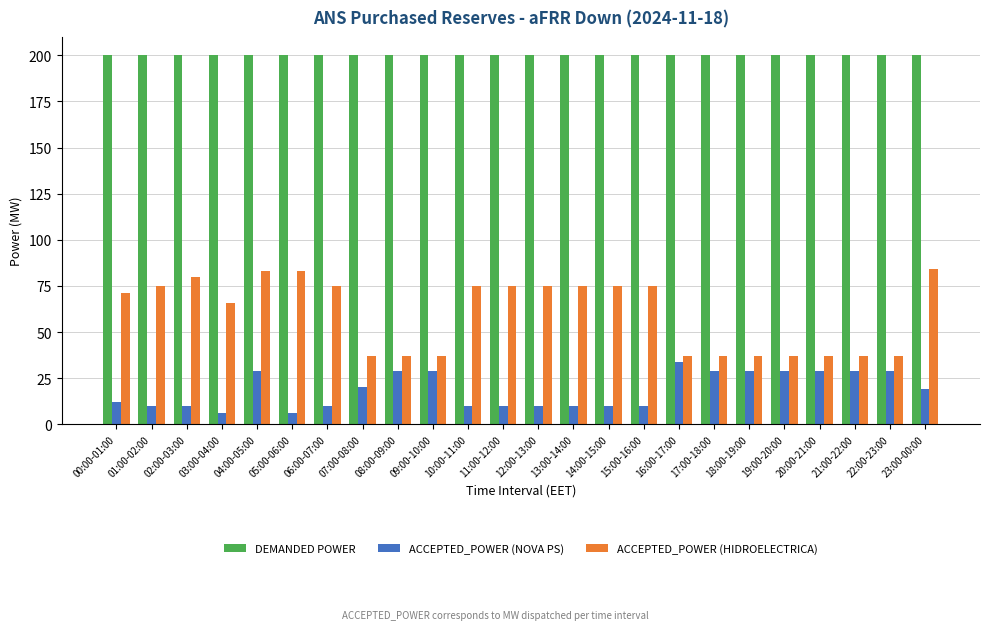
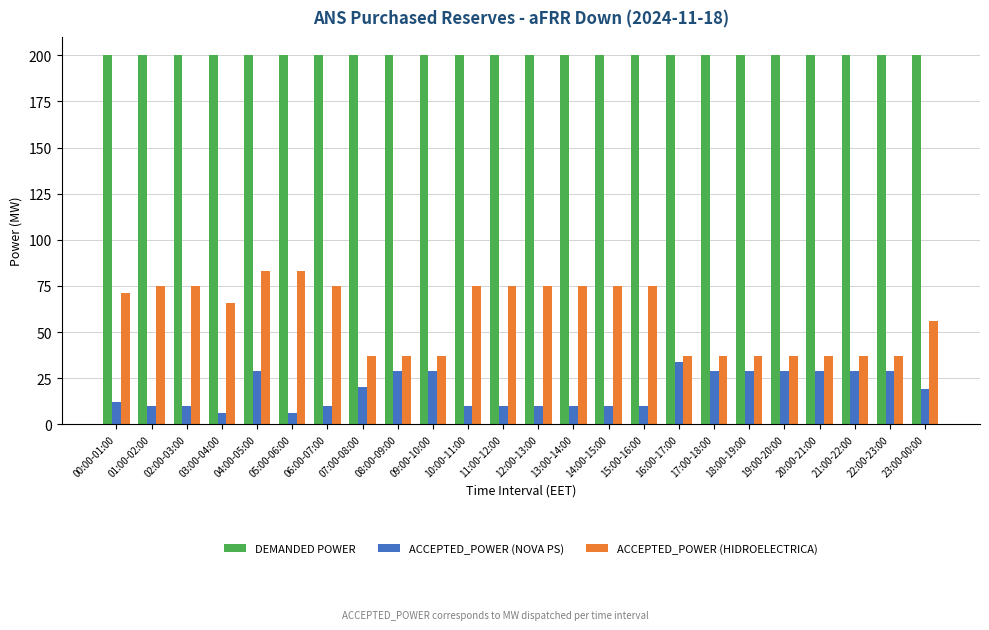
ACCEPTED_POWER (HIDROELECTRICA), 02:00-03:00: 80 -> 75
ACCEPTED_POWER (HIDROELECTRICA), 23:00-00:00: 84 -> 56
